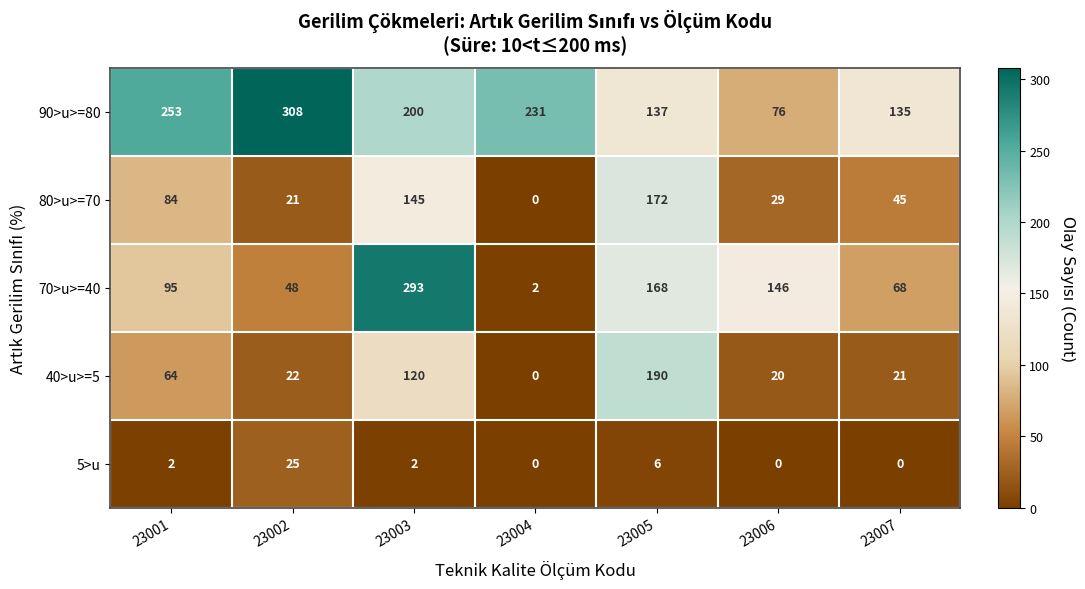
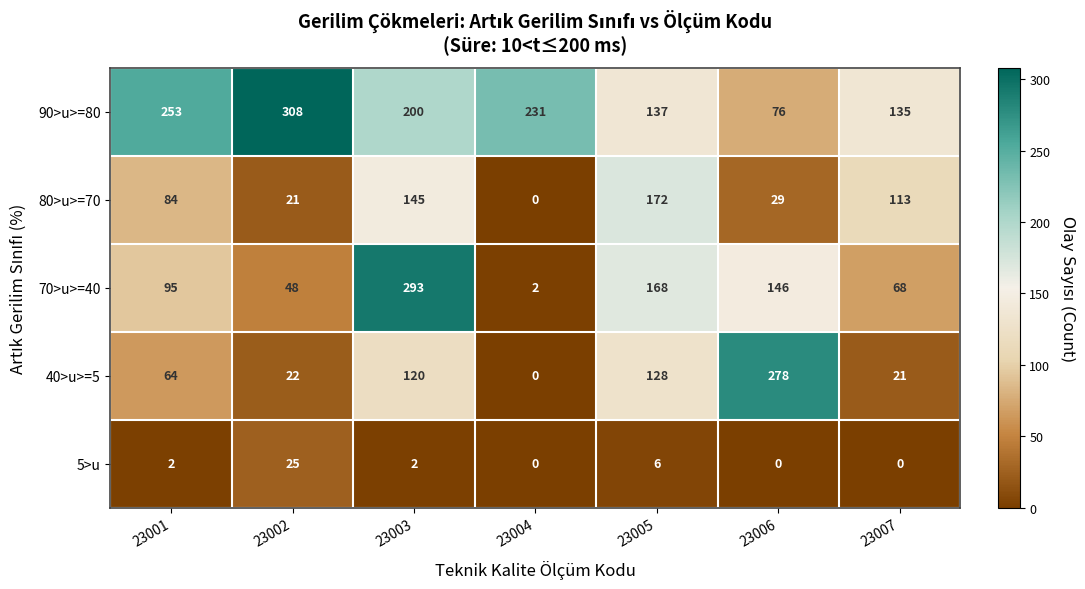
80>u>=70, 23007: 45 -> 113
40>u>=5, 23005: 190 -> 128
40>u>=5, 23006: 20 -> 278
